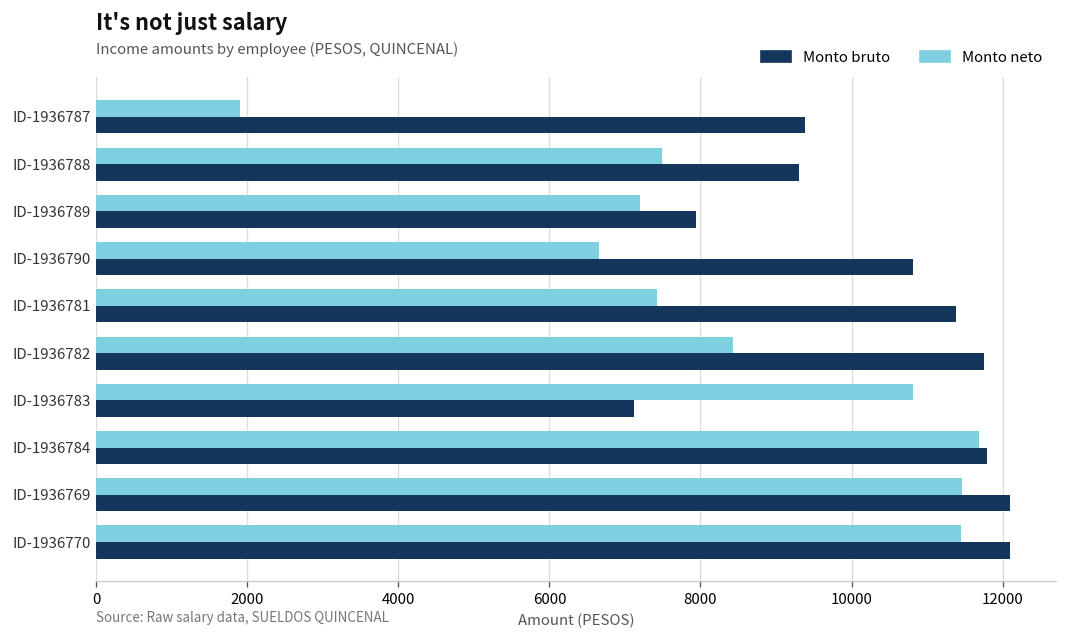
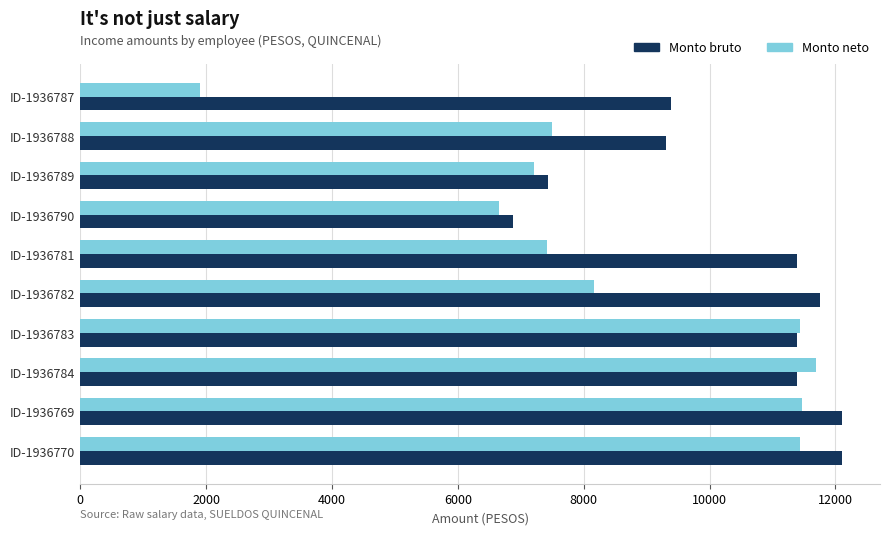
Monto bruto, ID-1936789: 7900 -> 7400
Monto bruto, ID-1936790: 10800 -> 6900
Monto neto, ID-1936782: 8400 -> 8200
Monto neto, ID-1936783: 10800 -> 11400
Monto bruto, ID-1936783: 7100 -> 11400
Monto bruto, ID-1936784: 11800 -> 11400
